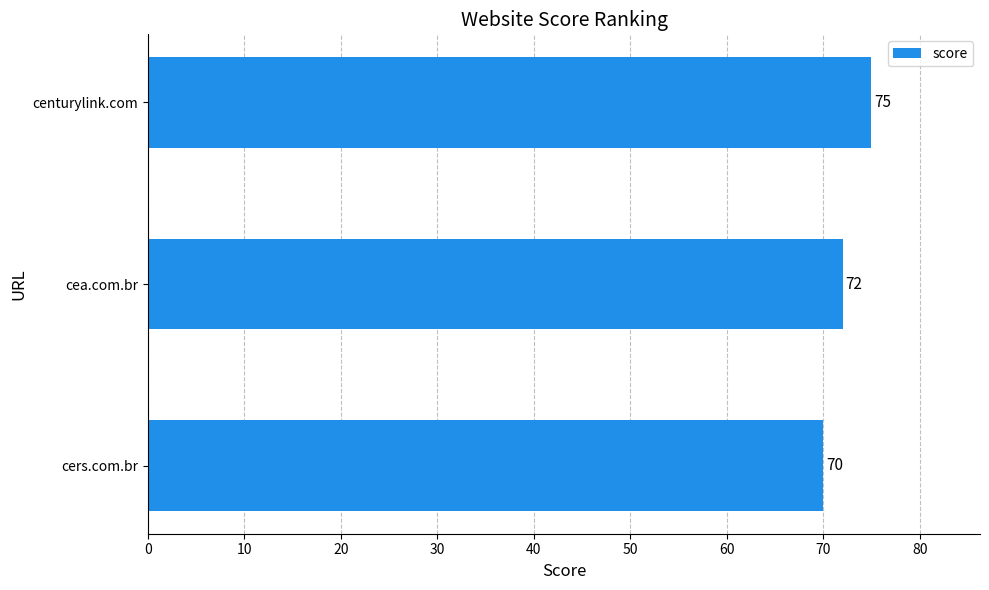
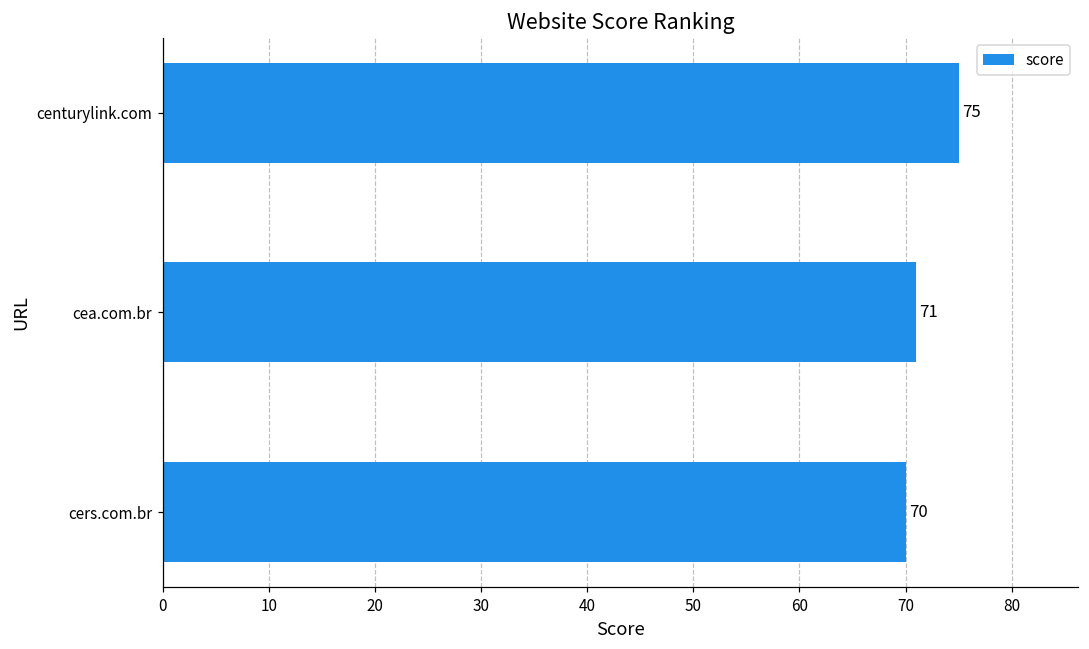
cea.com.br: 72 -> 71
